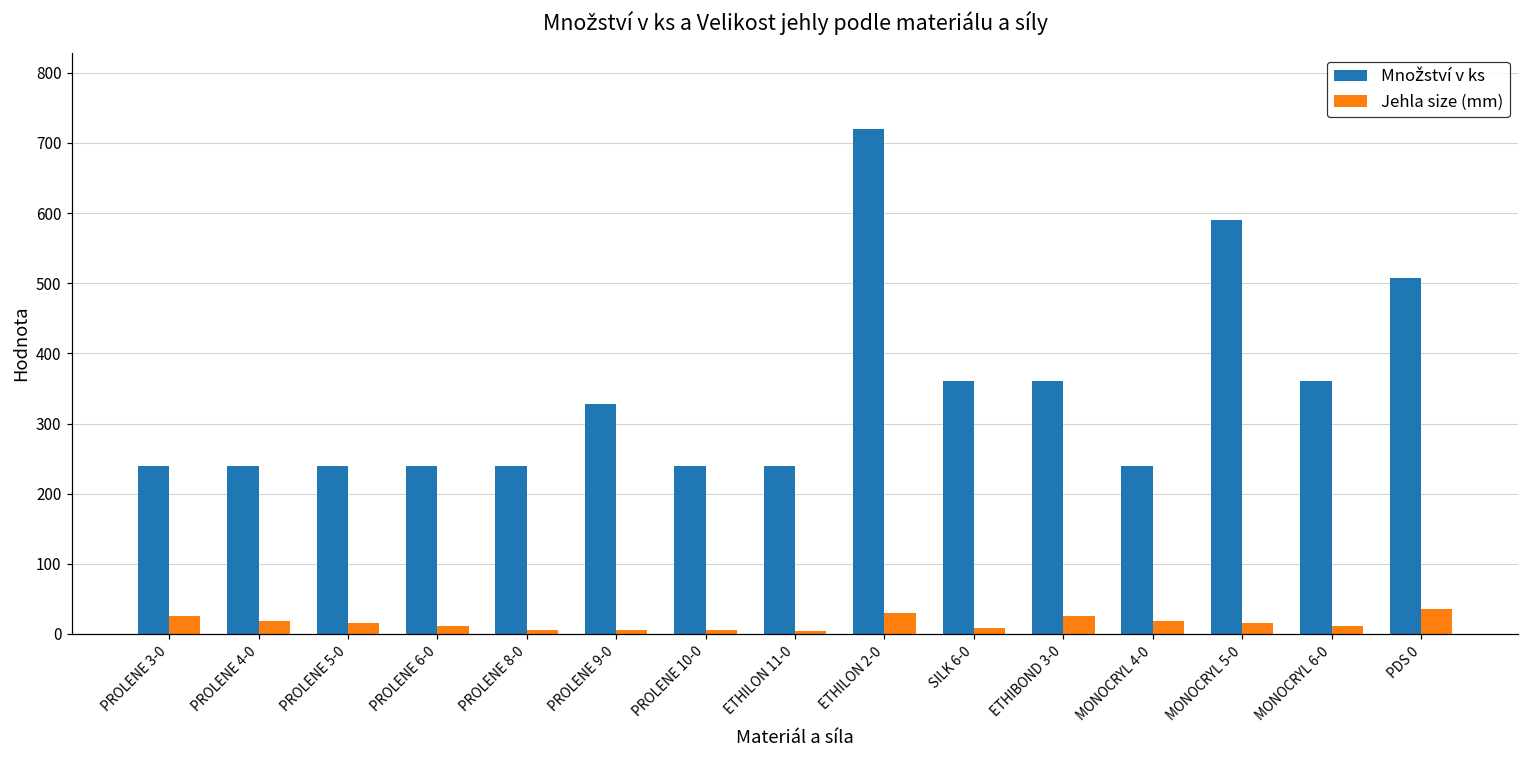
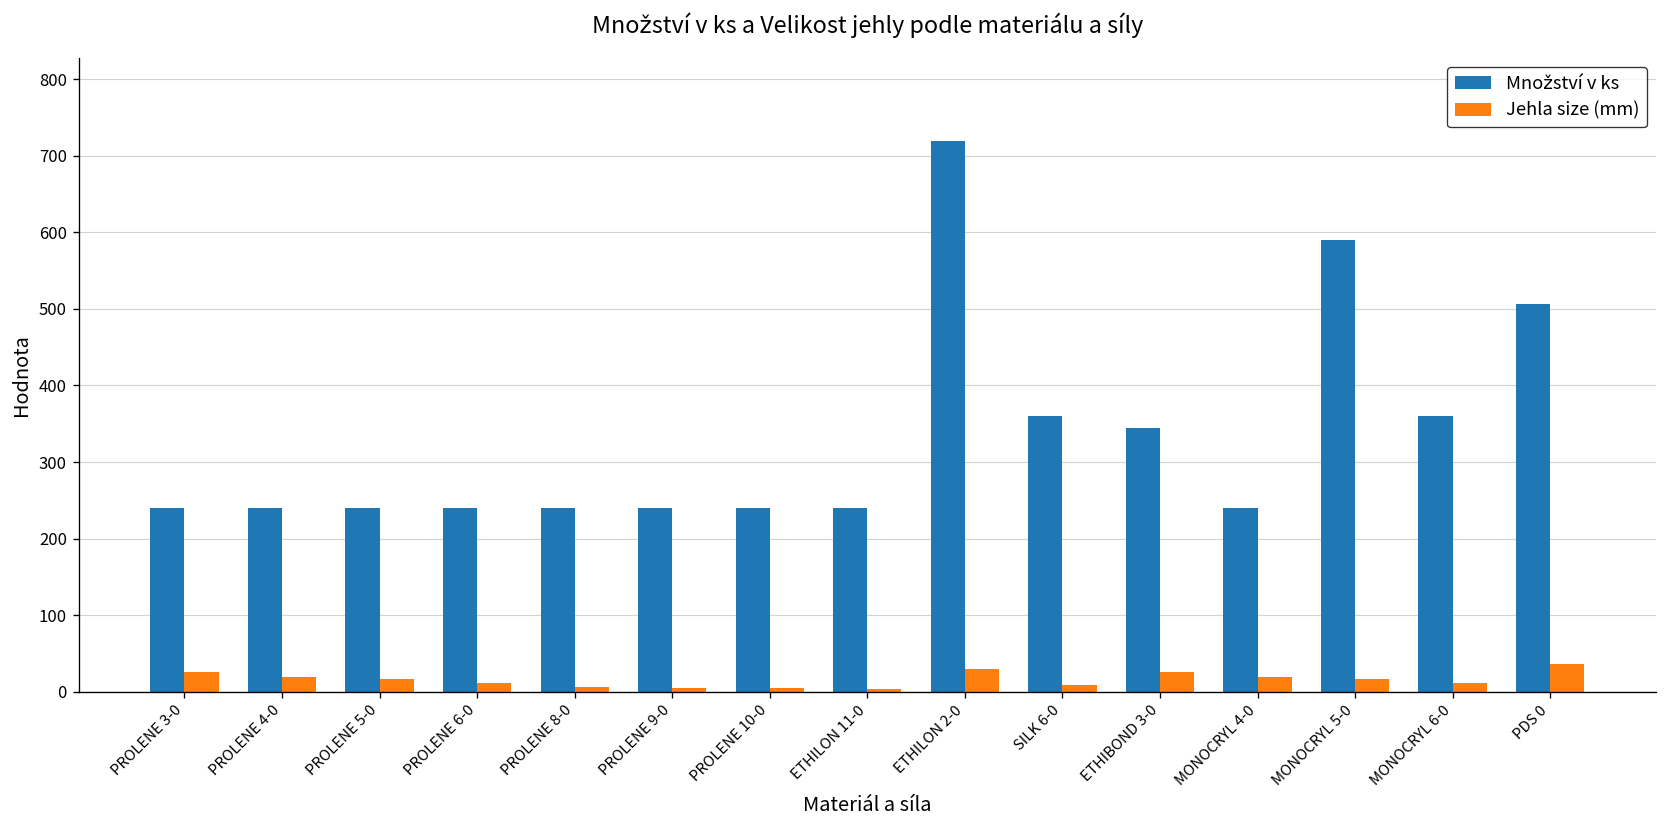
Množství v ks, PROLENE 9-0: 330 -> 240
Množství v ks, ETHIBOND 3-0: 360 -> 350
